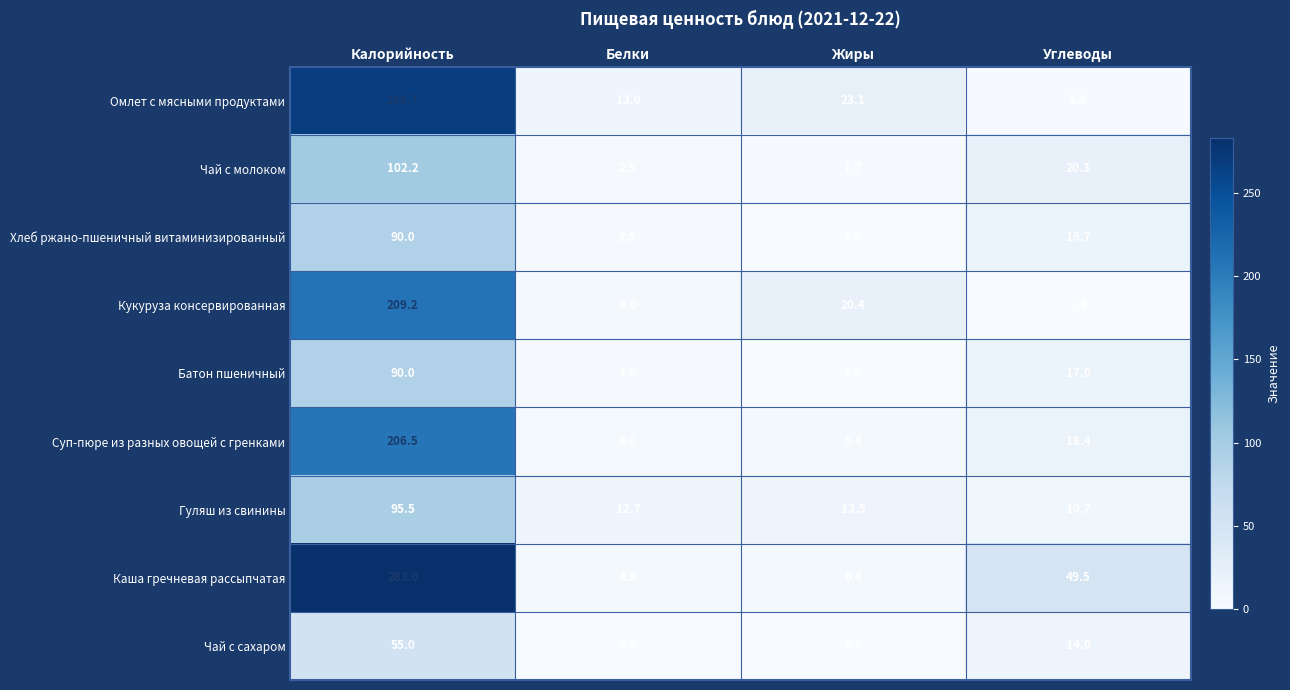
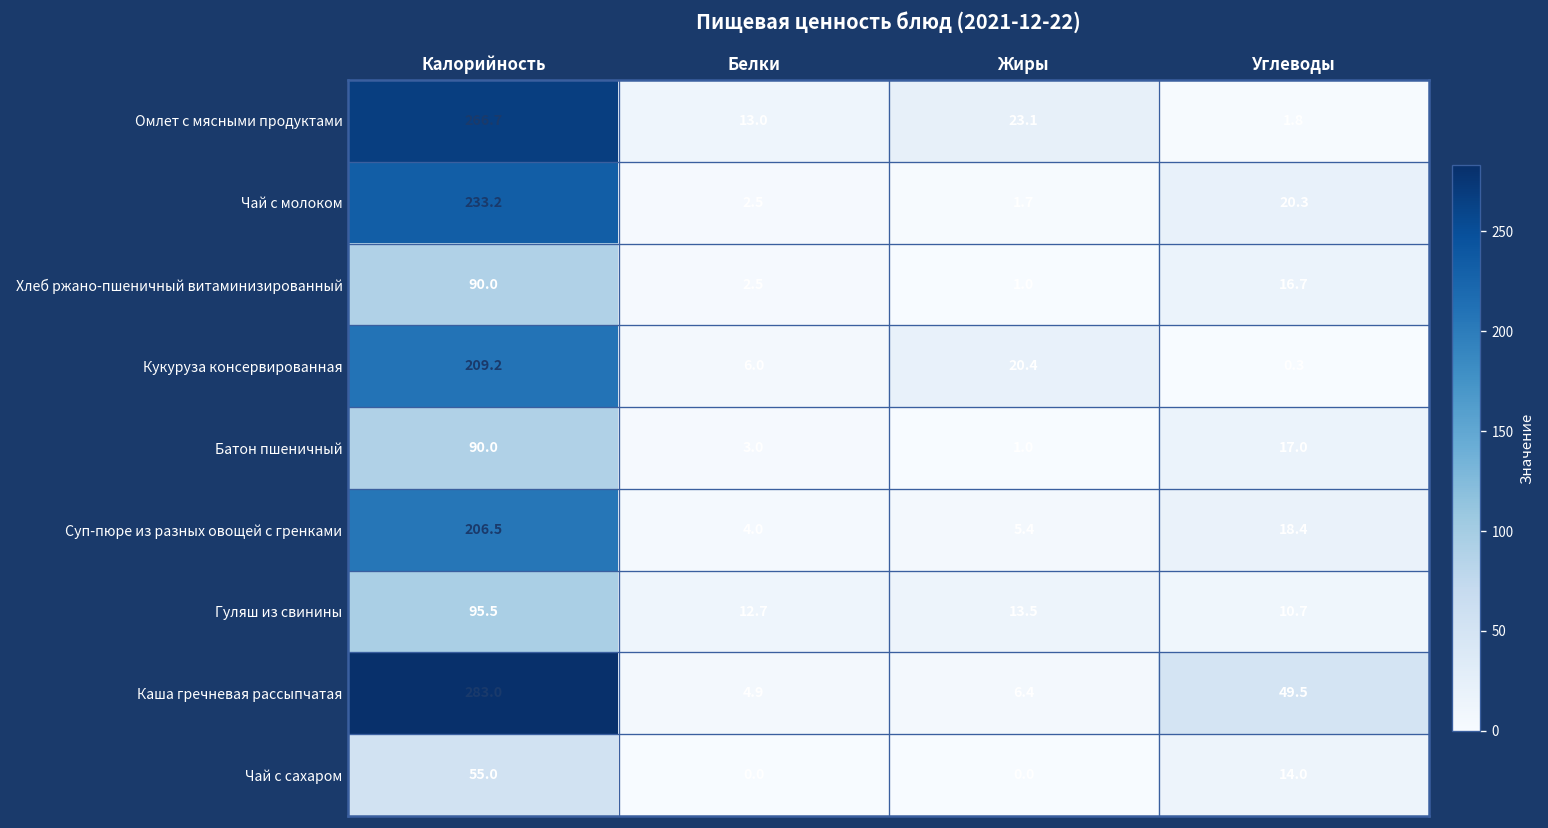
Чай с молоком, Калорийность: 102.2 -> 233.2
